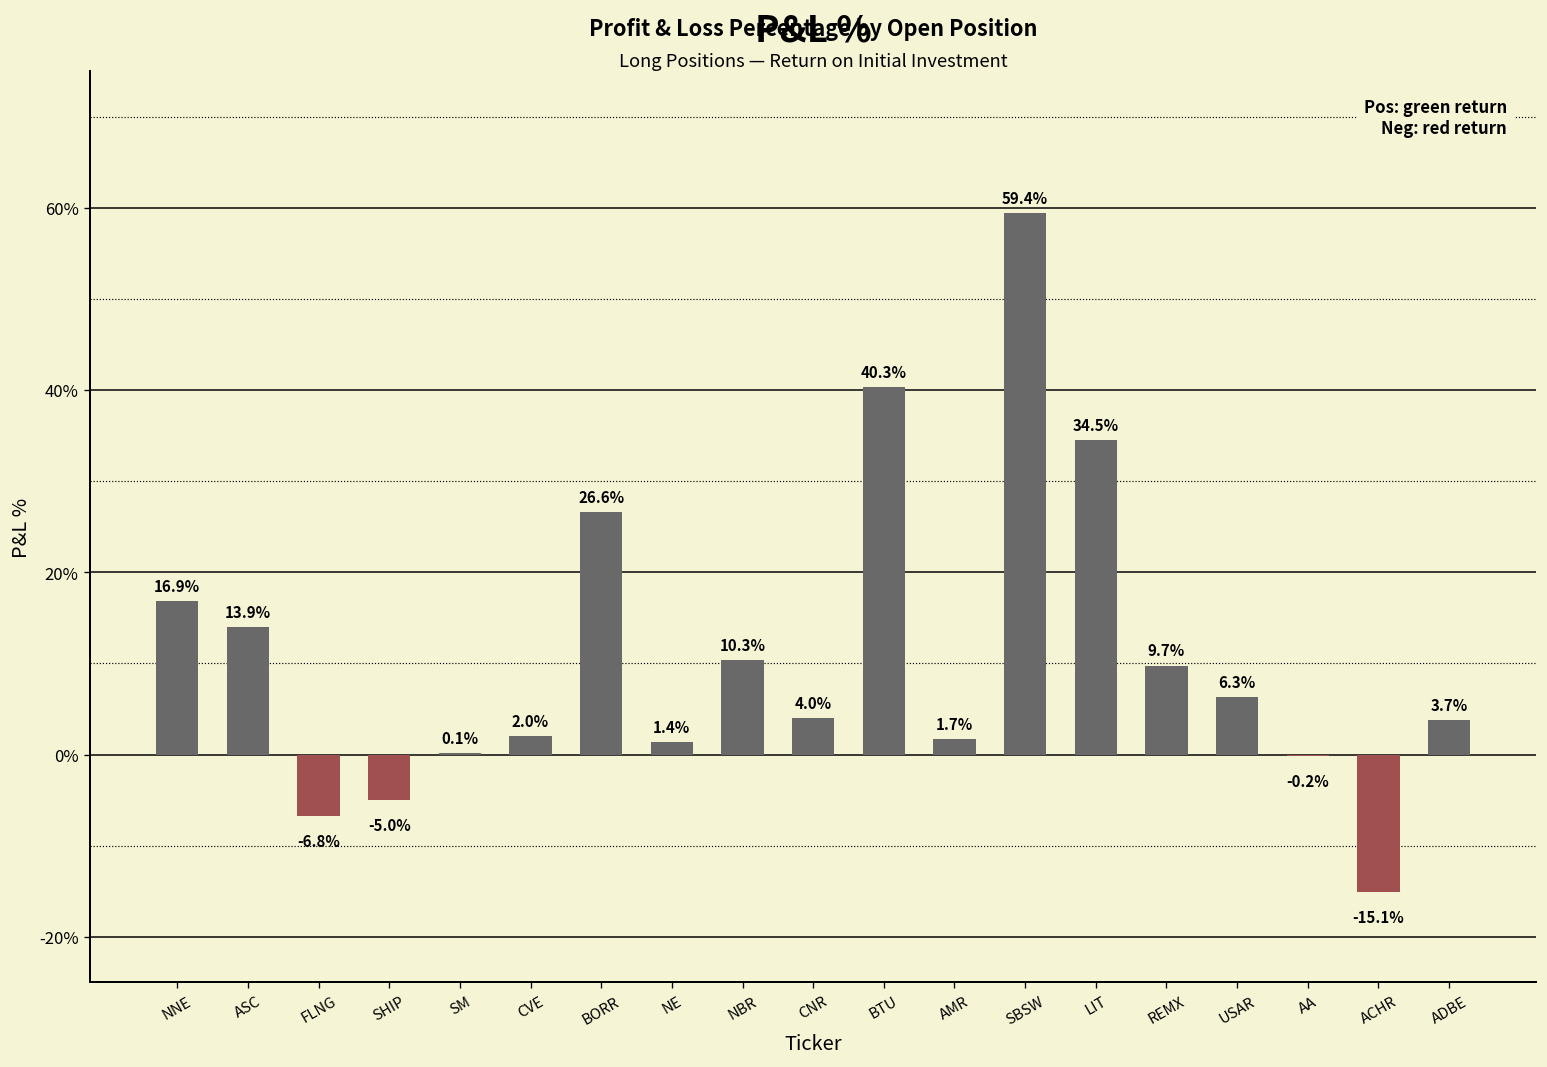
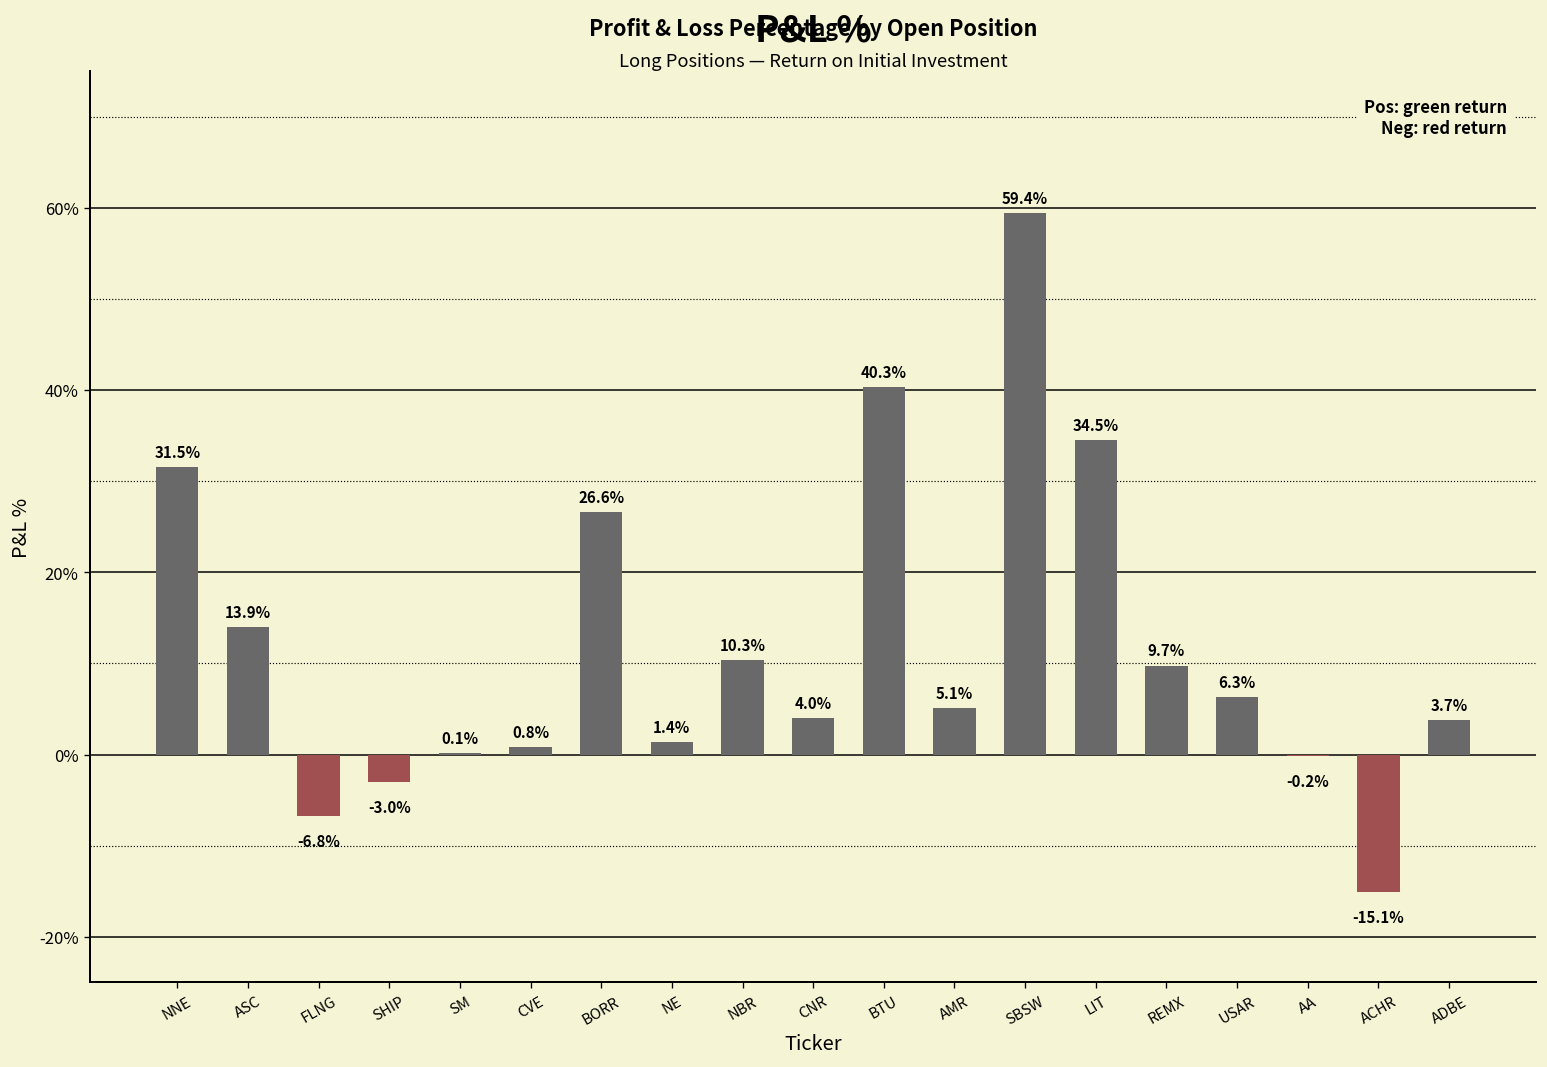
NNE: 16.9% -> 31.5%
SHIP: -5.0% -> -3.0%
CVE: 2.0% -> 0.8%
AMR: 1.7% -> 5.1%
